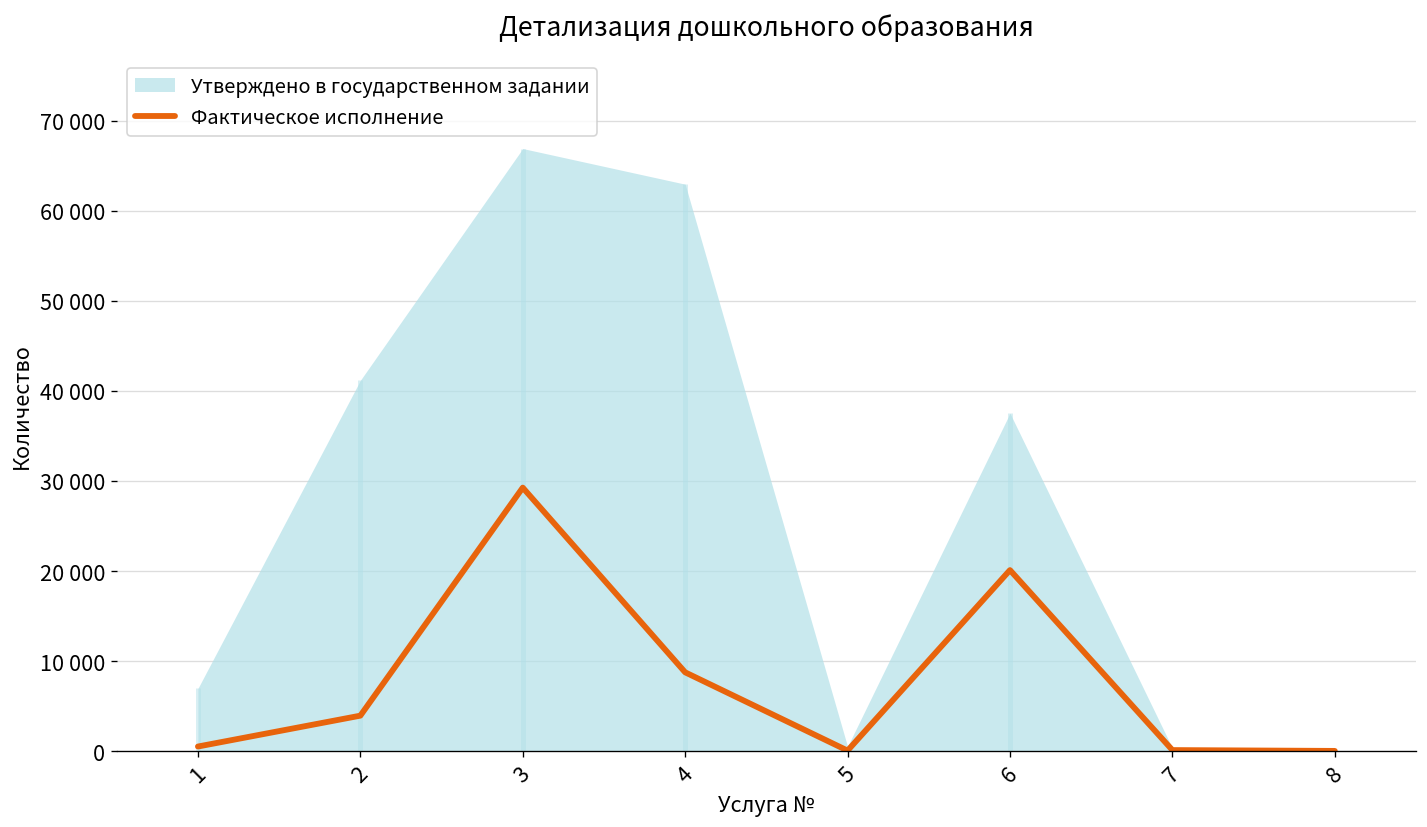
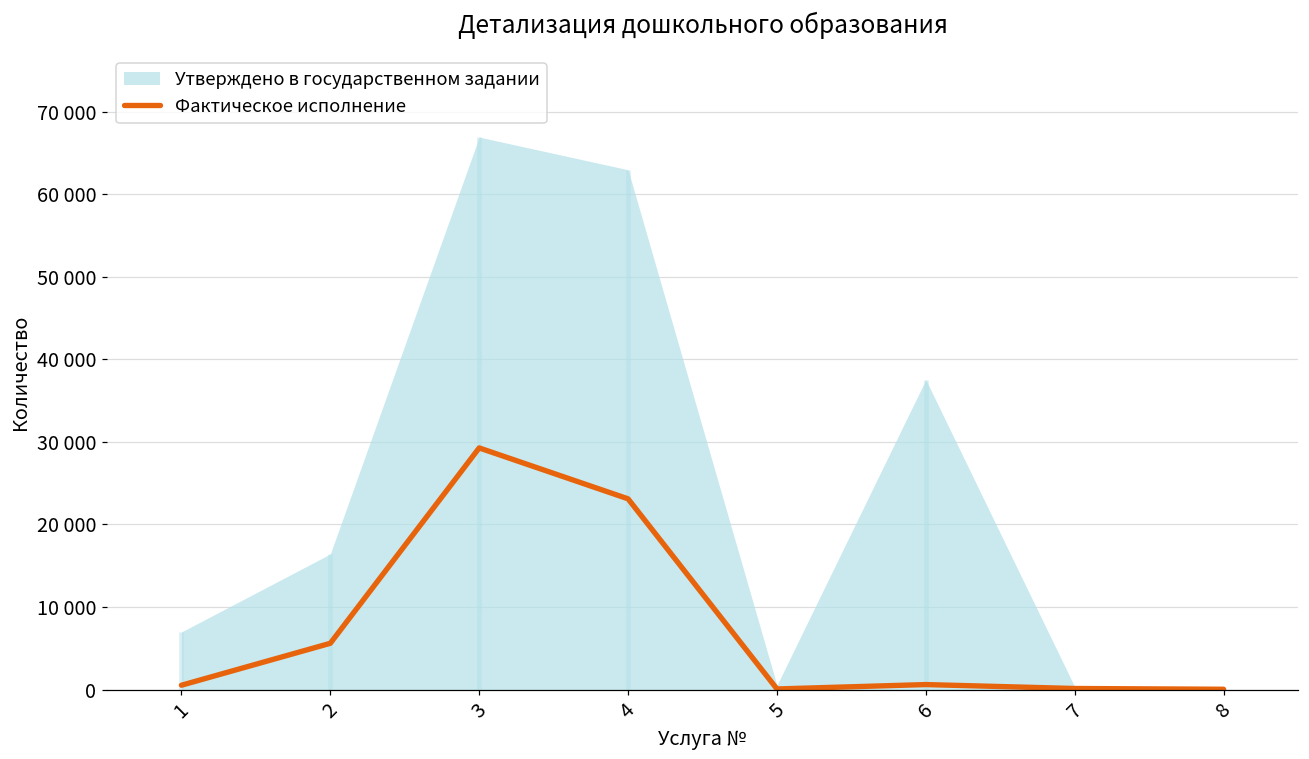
Фактическое исполнение, 2: 4000 -> 6000
Утверждено в государственном задании, 2: 41000 -> 16000
Фактическое исполнение, 4: 9000 -> 23000
Фактическое исполнение, 6: 20000 -> 1000
